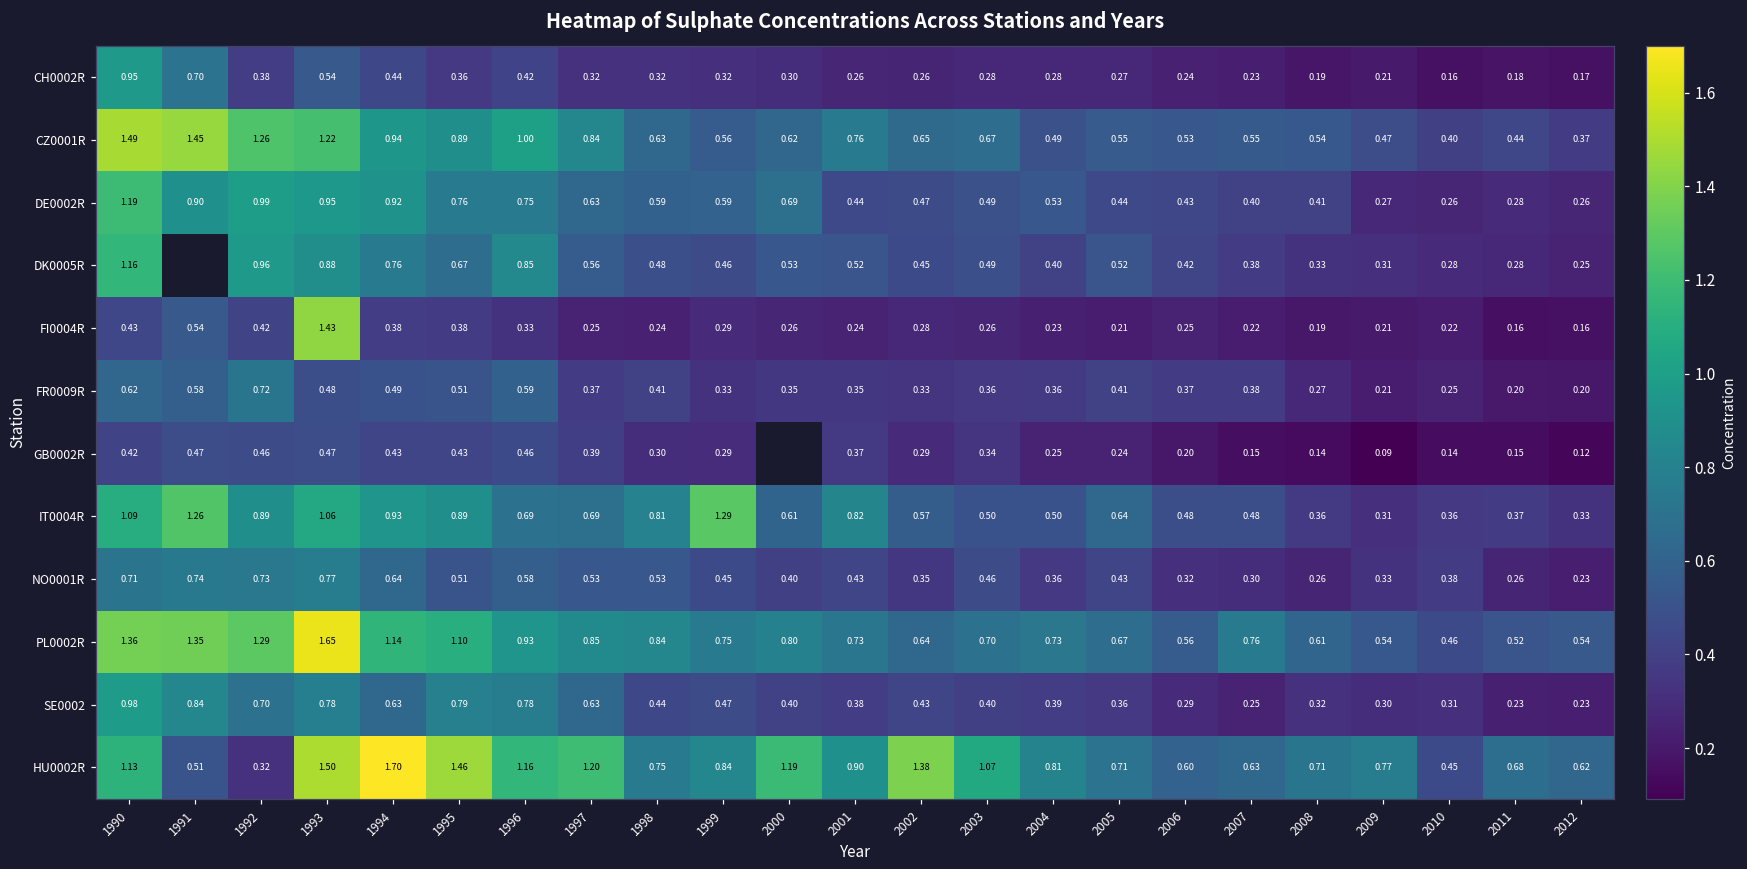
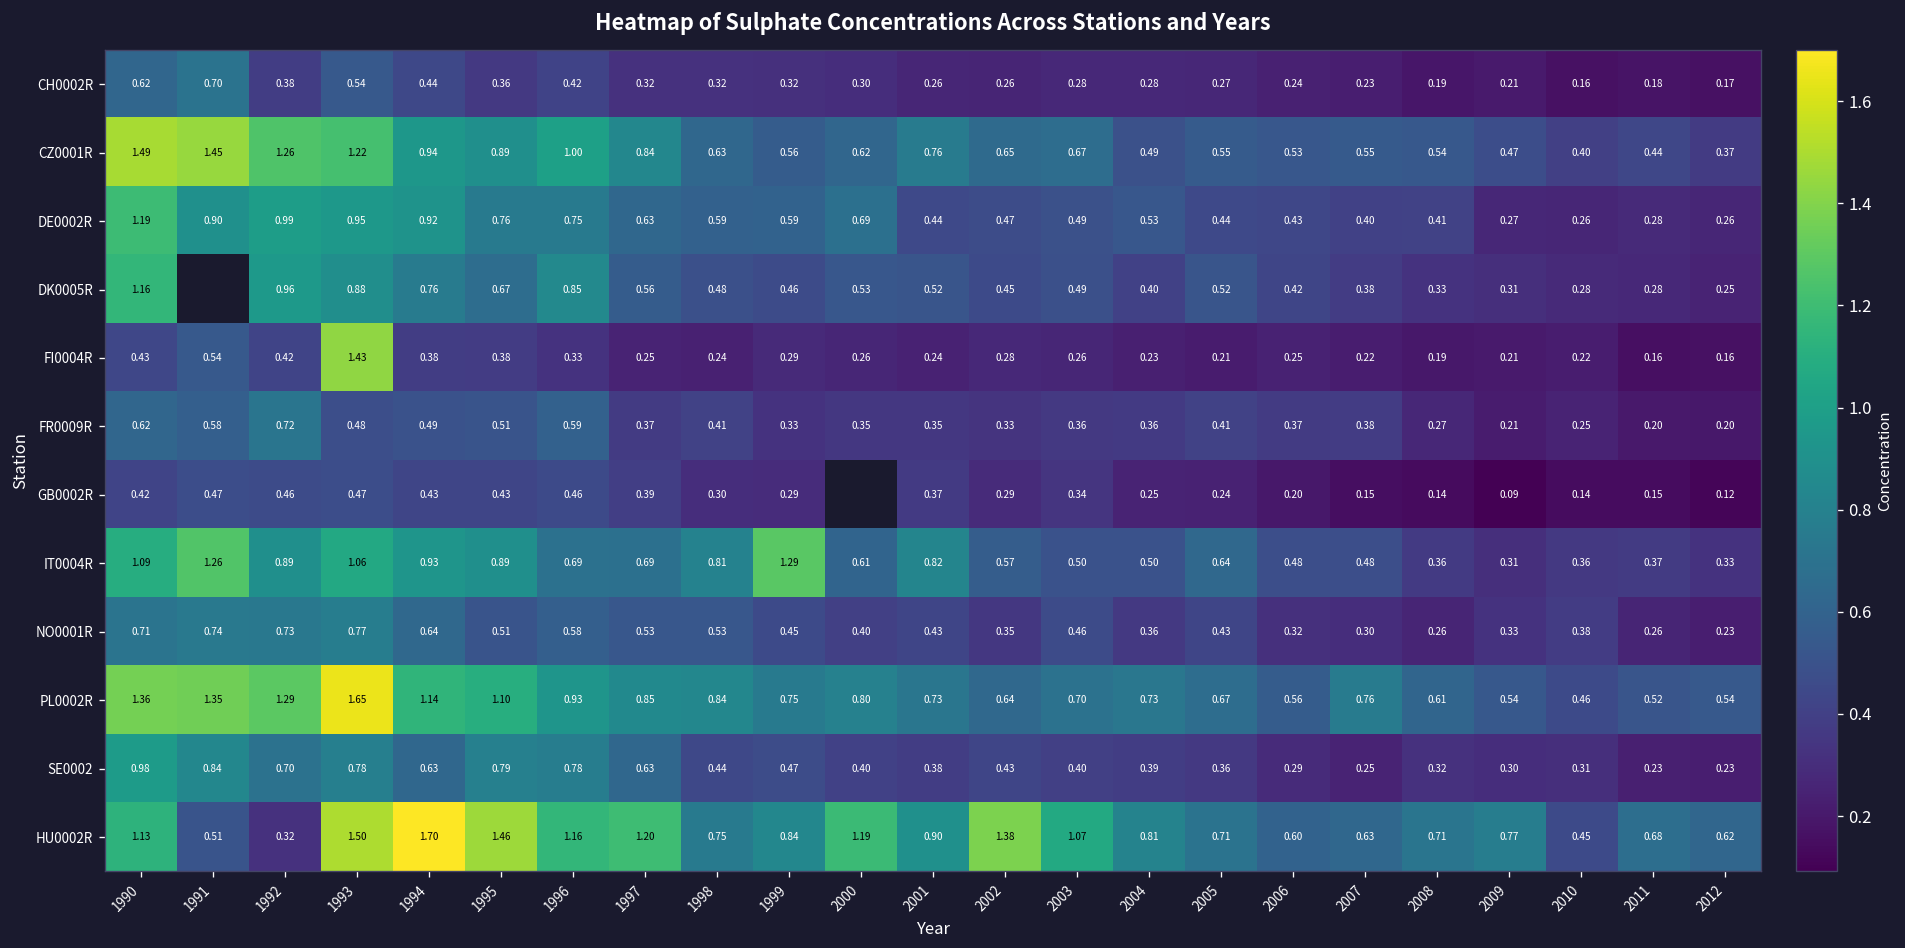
CH0002R, 1990: 0.95 -> 0.62
